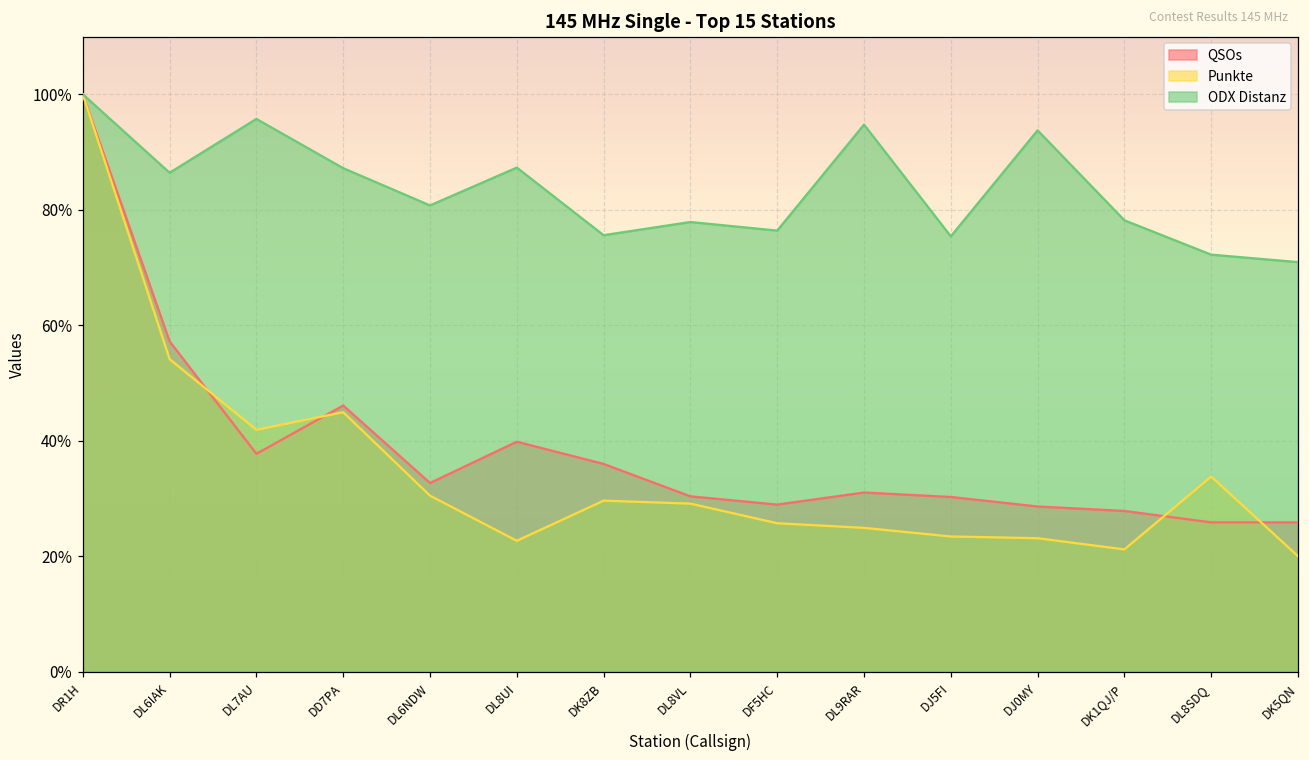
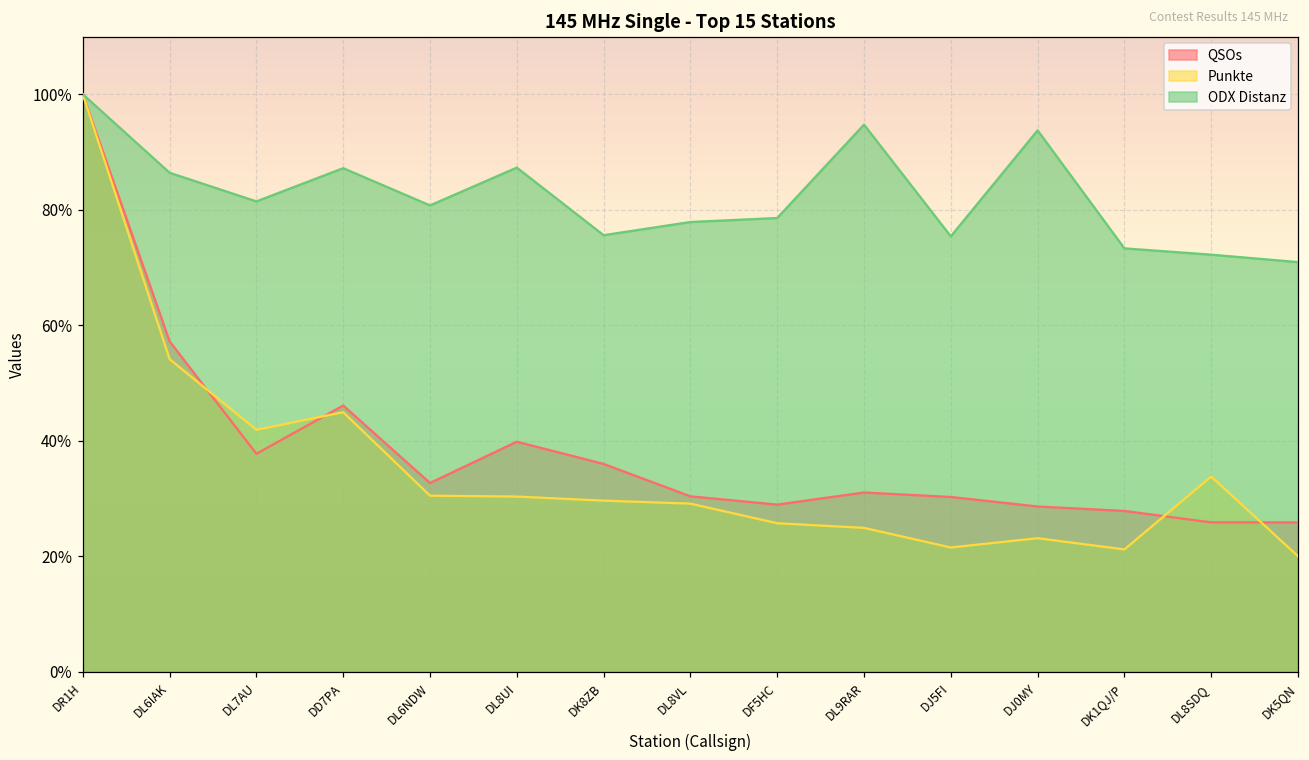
ODX Distanz, DL7AU: 96% -> 81%
Punkte, DL8UI: 23% -> 30%
ODX Distanz, DF5HC: 76% -> 79%
Punkte, DJ5FI: 23% -> 22%
ODX Distanz, DK1QJ/P: 78% -> 73%
